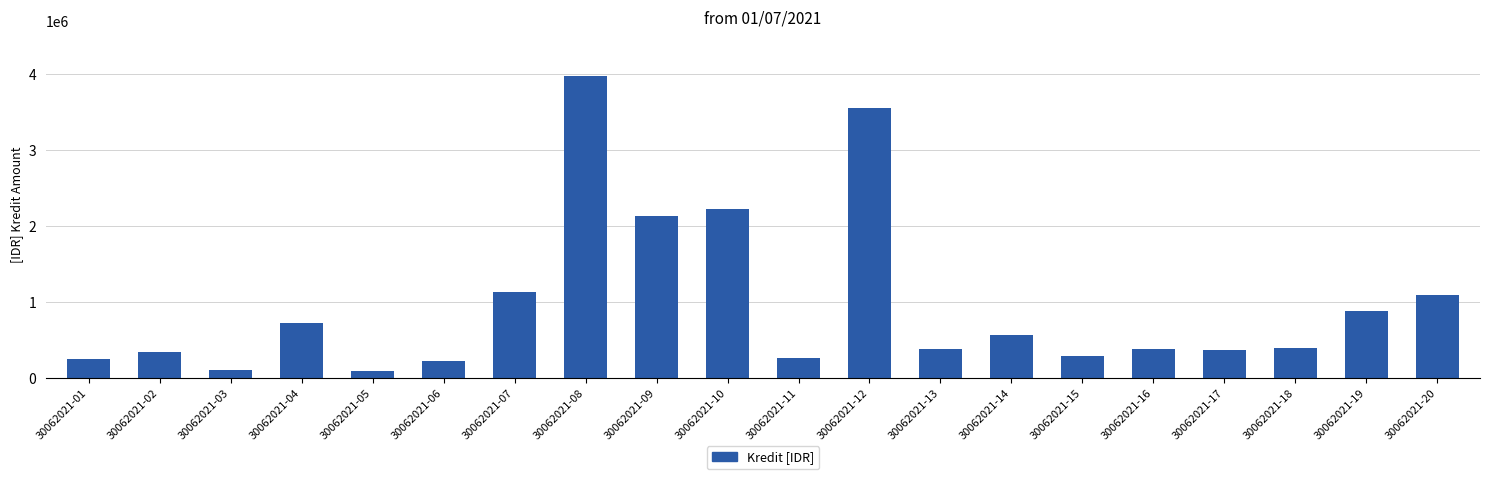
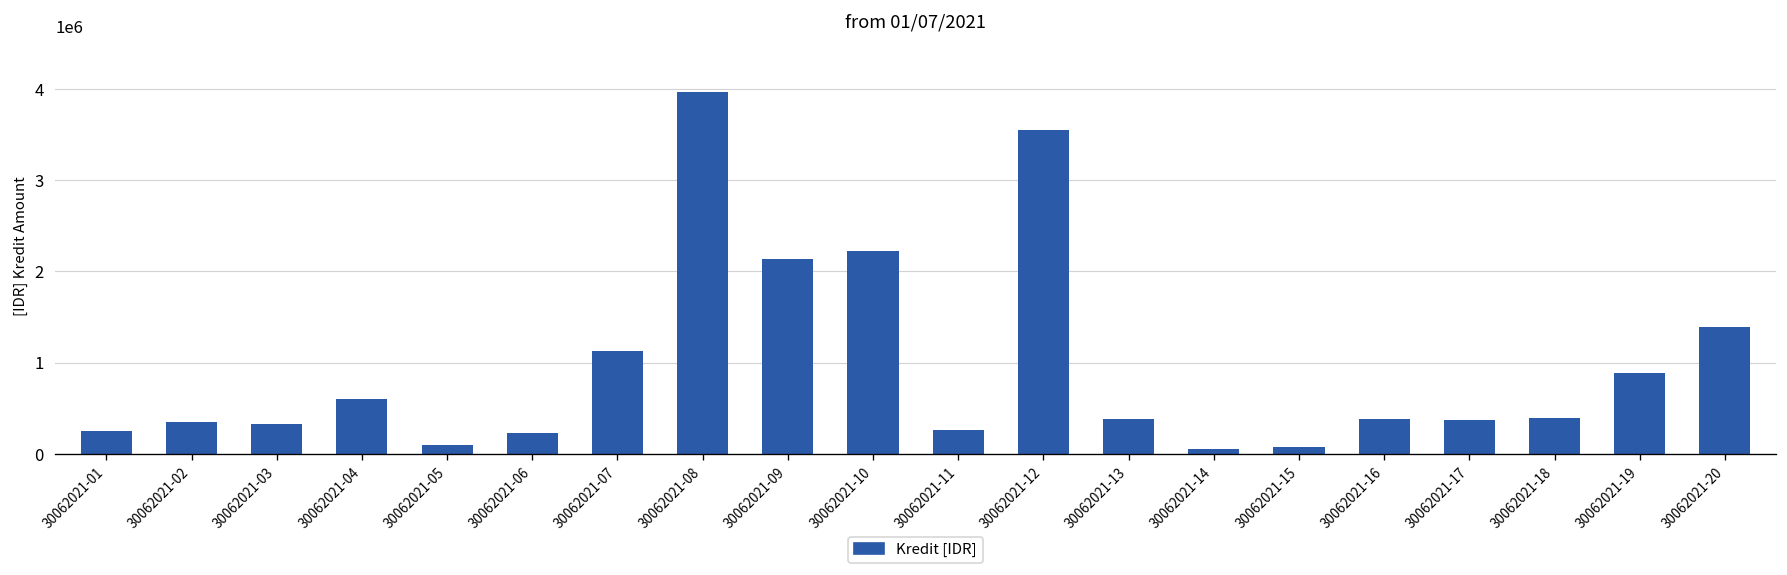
30062021-03: 100000 -> 300000
30062021-04: 700000 -> 600000
30062021-14: 600000 -> 0
30062021-15: 300000 -> 100000
30062021-20: 1100000 -> 1400000
